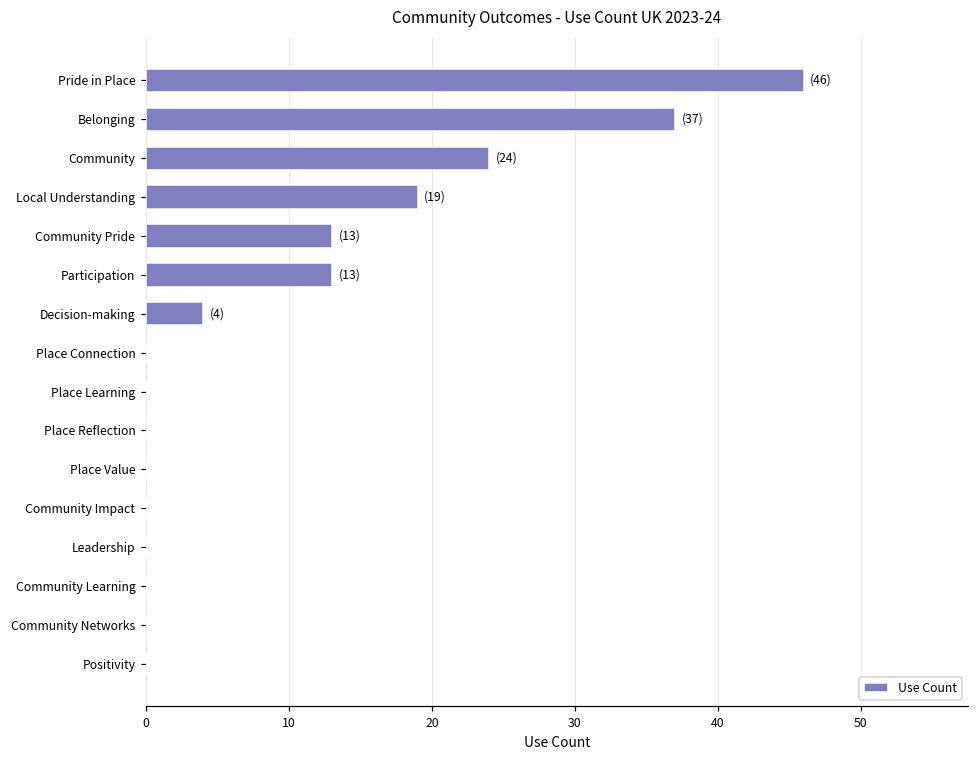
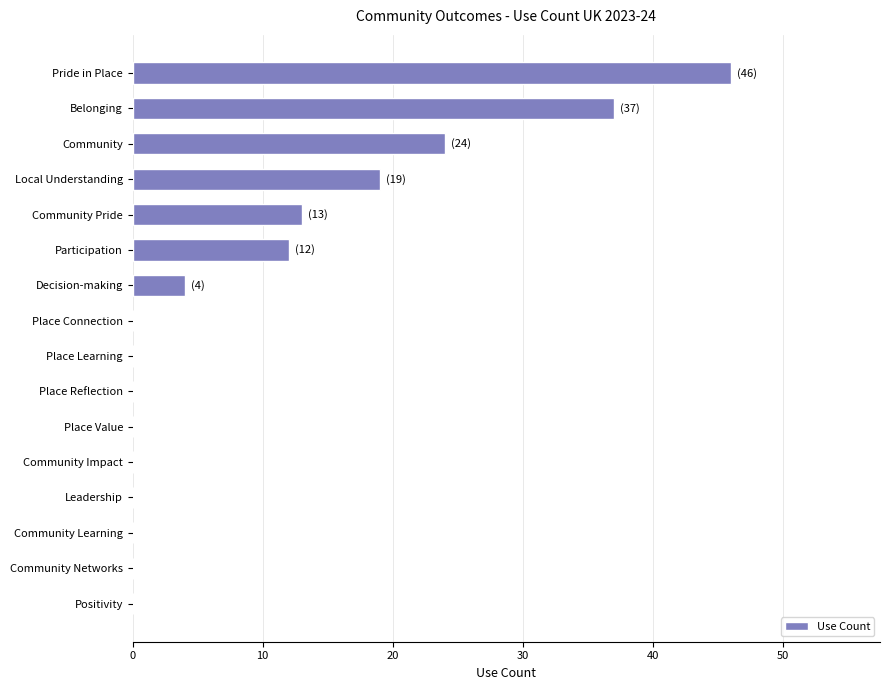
Participation: (13) -> (12)
